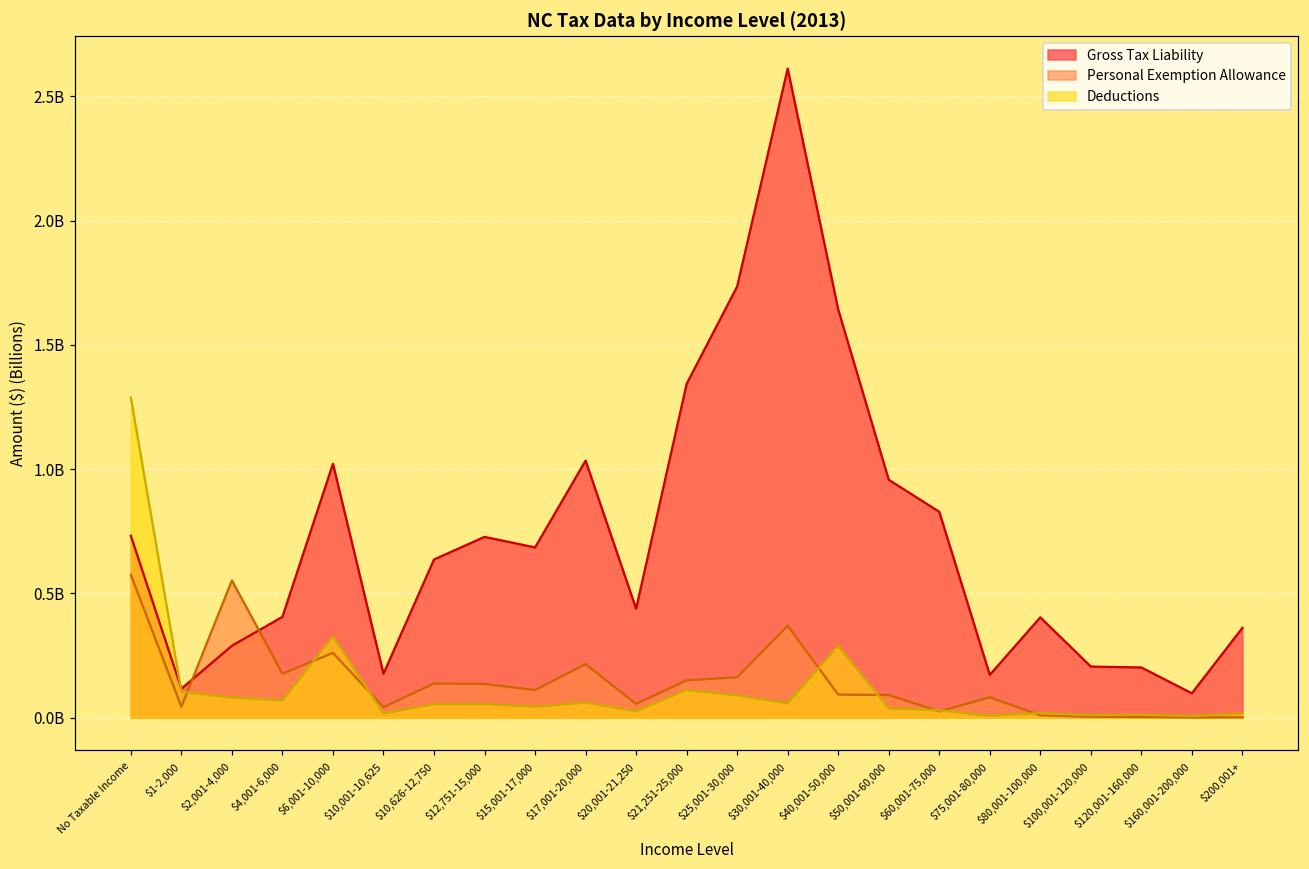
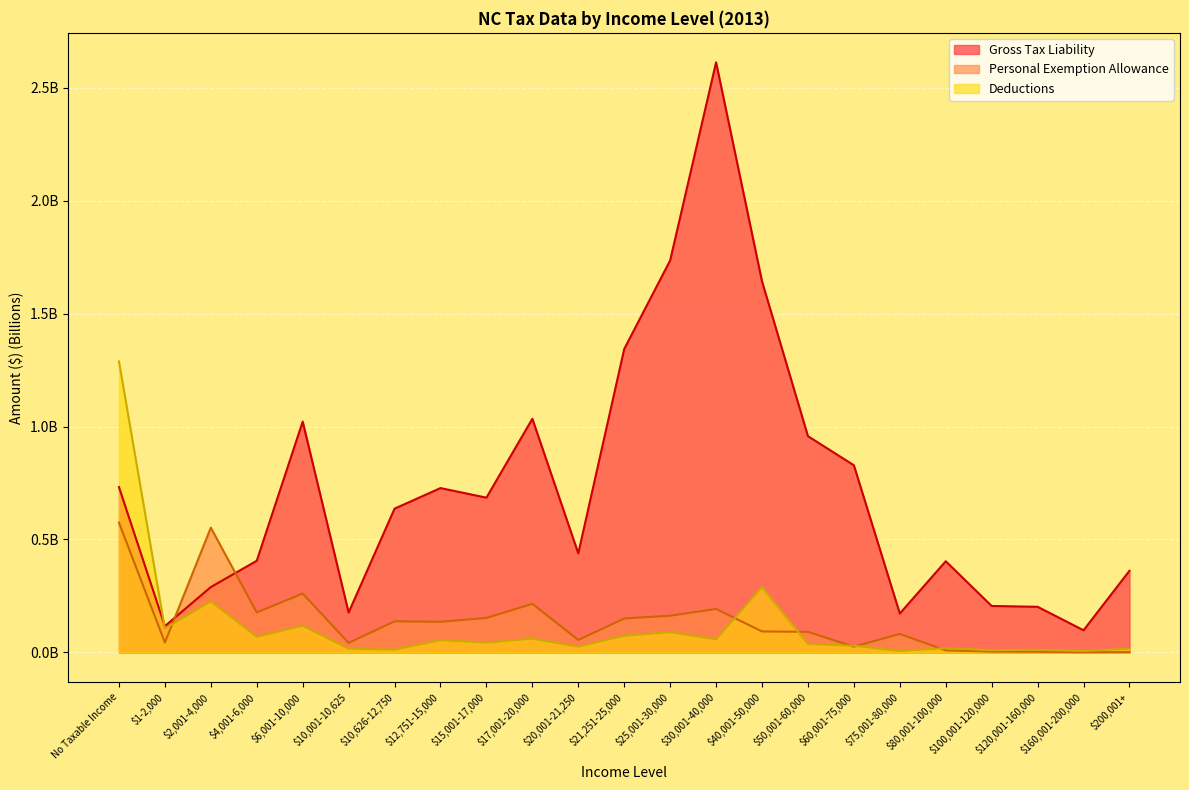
Deductions, $2,001-4,000: 80000000 -> 230000000
Deductions, $6,001-10,000: 330000000 -> 120000000
Deductions, $10,626-12,750: 50000000 -> 10000000
Personal Exemption Allowance, $15,001-17,000: 110000000 -> 150000000
Deductions, $21,251-25,000: 110000000 -> 70000000
Personal Exemption Allowance, $30,001-40,000: 370000000 -> 190000000
